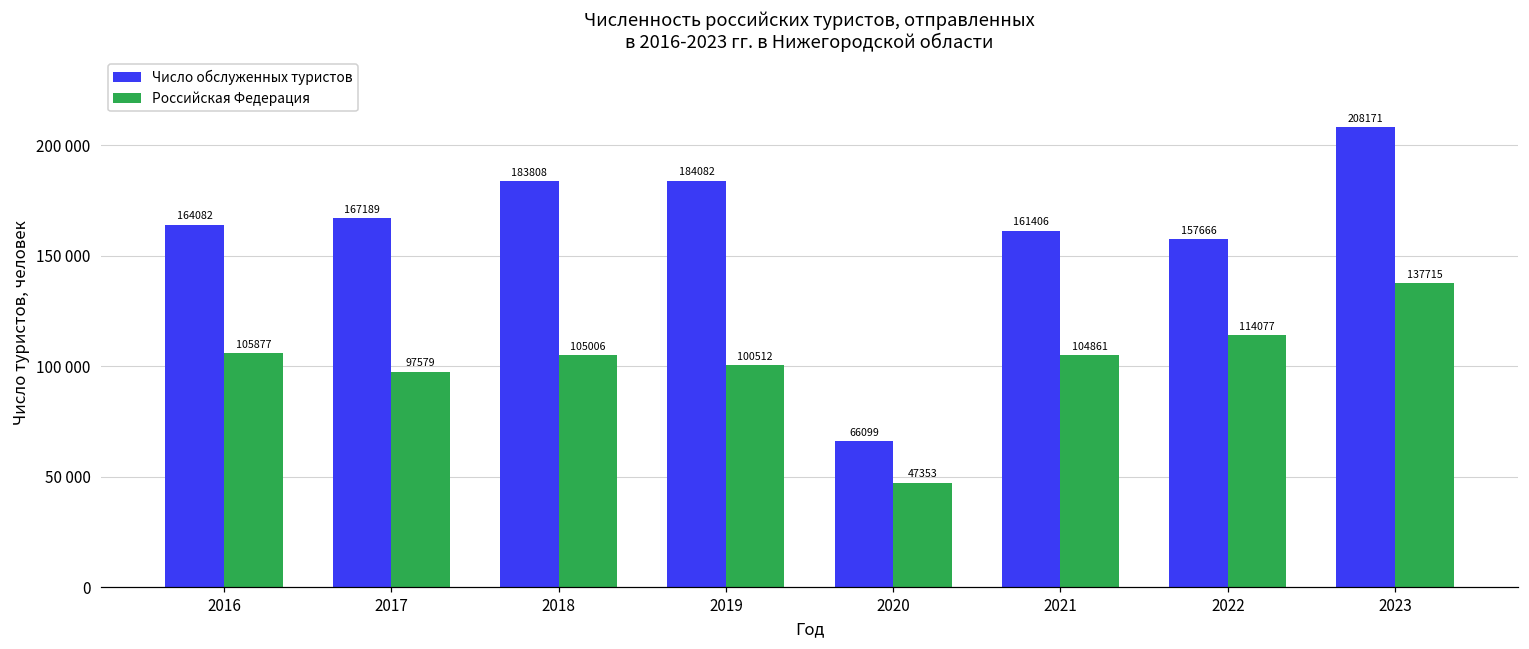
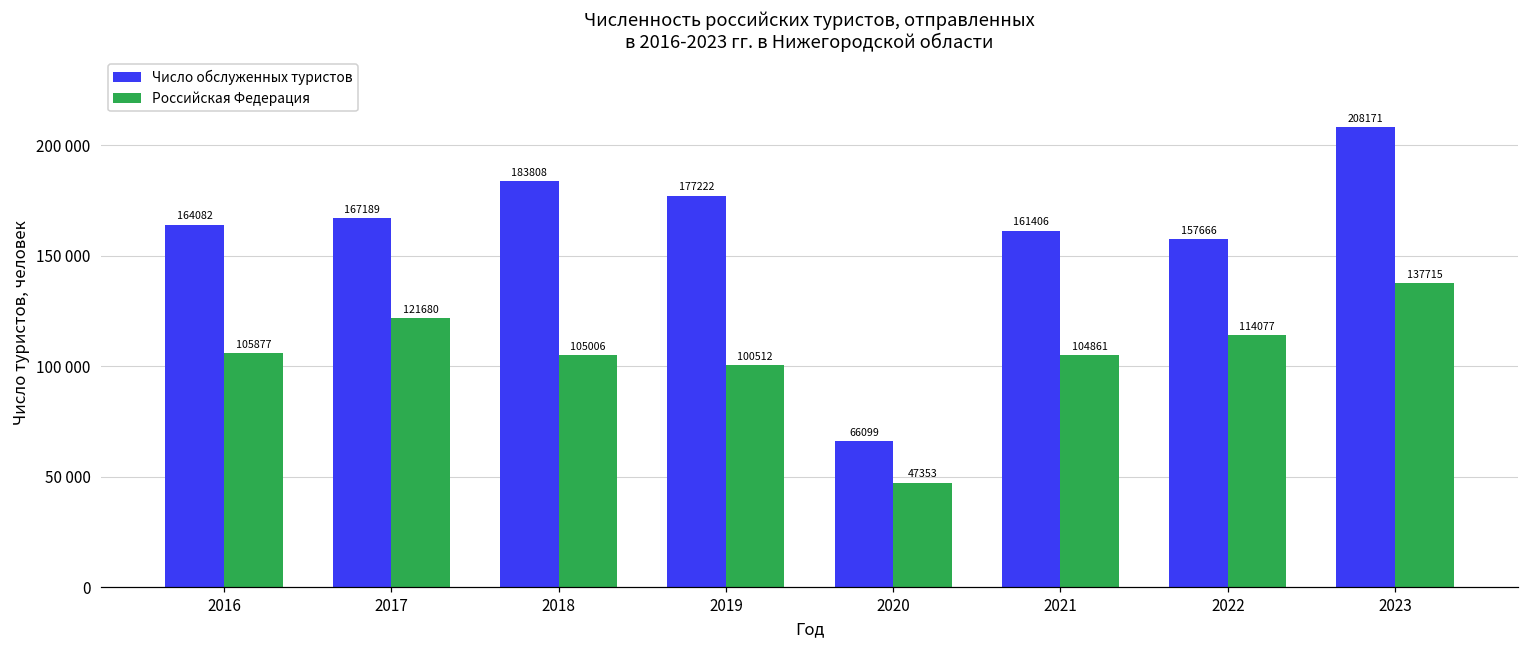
Российская Федерация, 2017: 97579 -> 121680
Число обслуженных туристов, 2019: 184082 -> 177222
